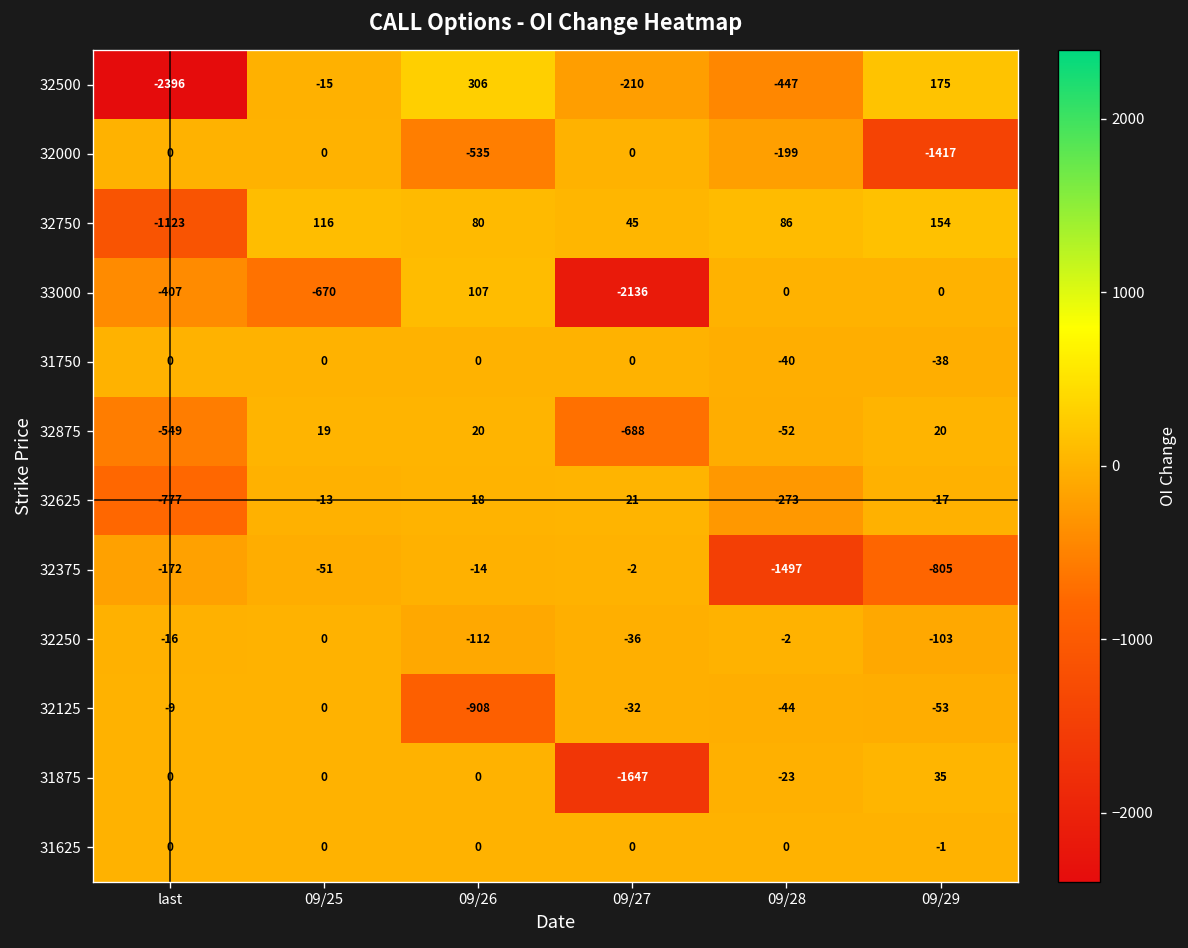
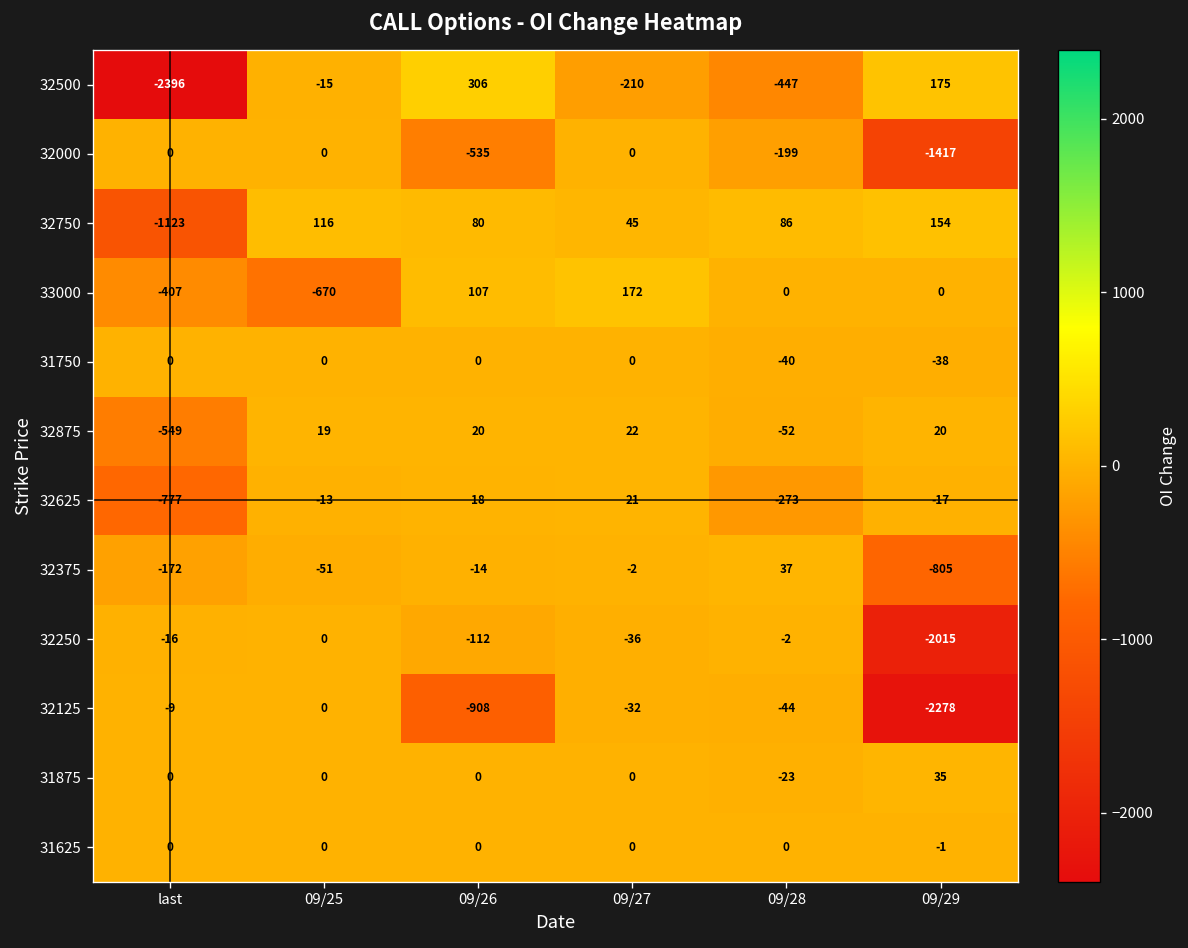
33000, 09/27: -2136 -> 172
32875, 09/27: -688 -> 22
32375, 09/28: -1497 -> 37
32250, 09/29: -103 -> -2015
32125, 09/29: -53 -> -2278
31875, 09/27: -1647 -> 0
